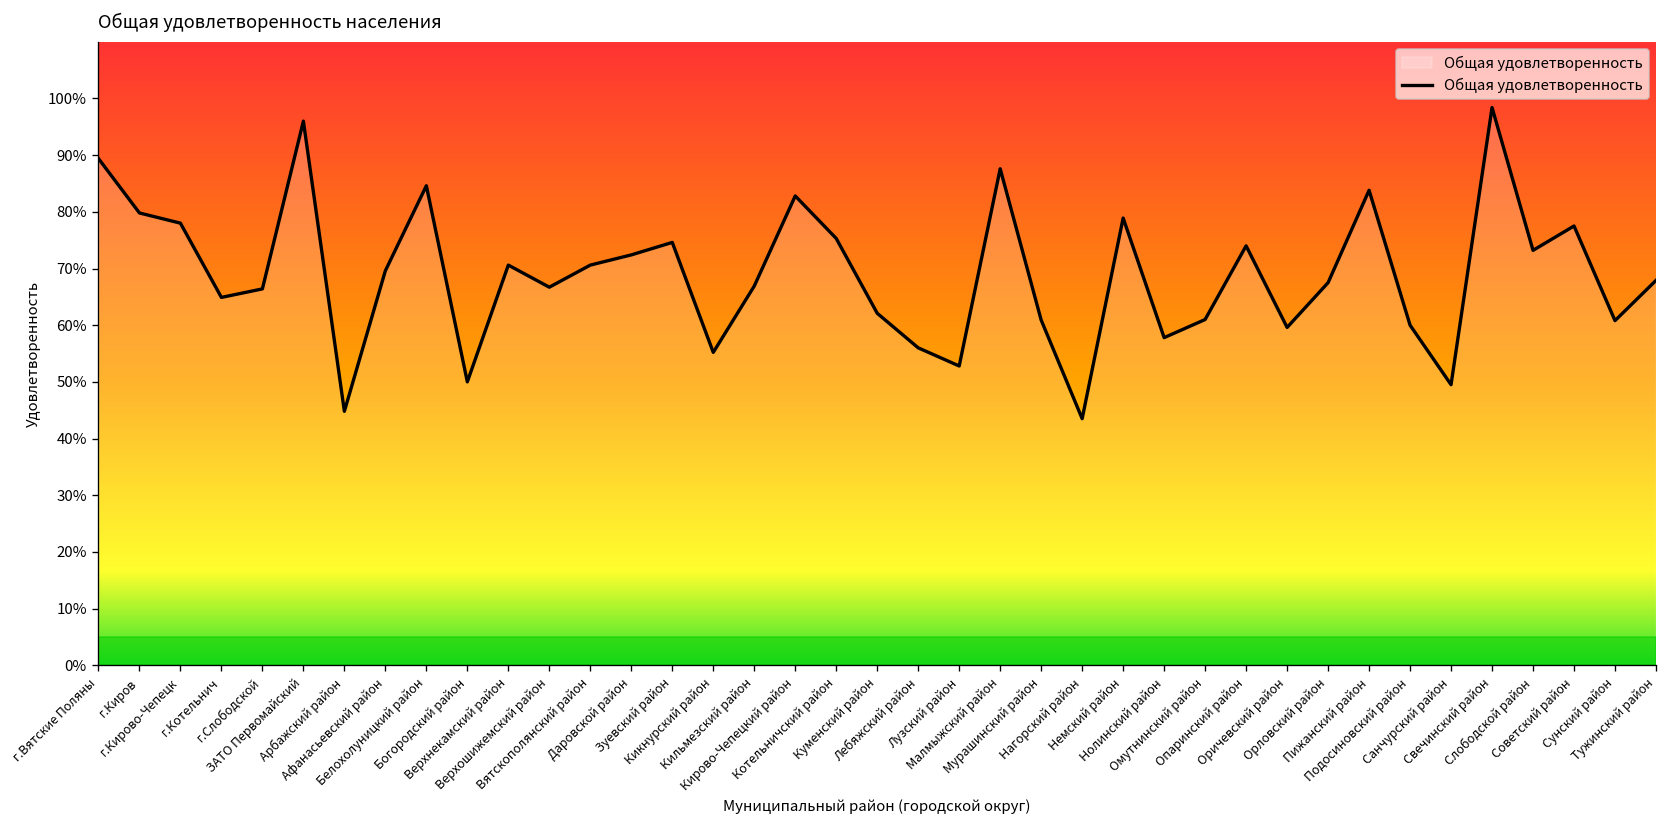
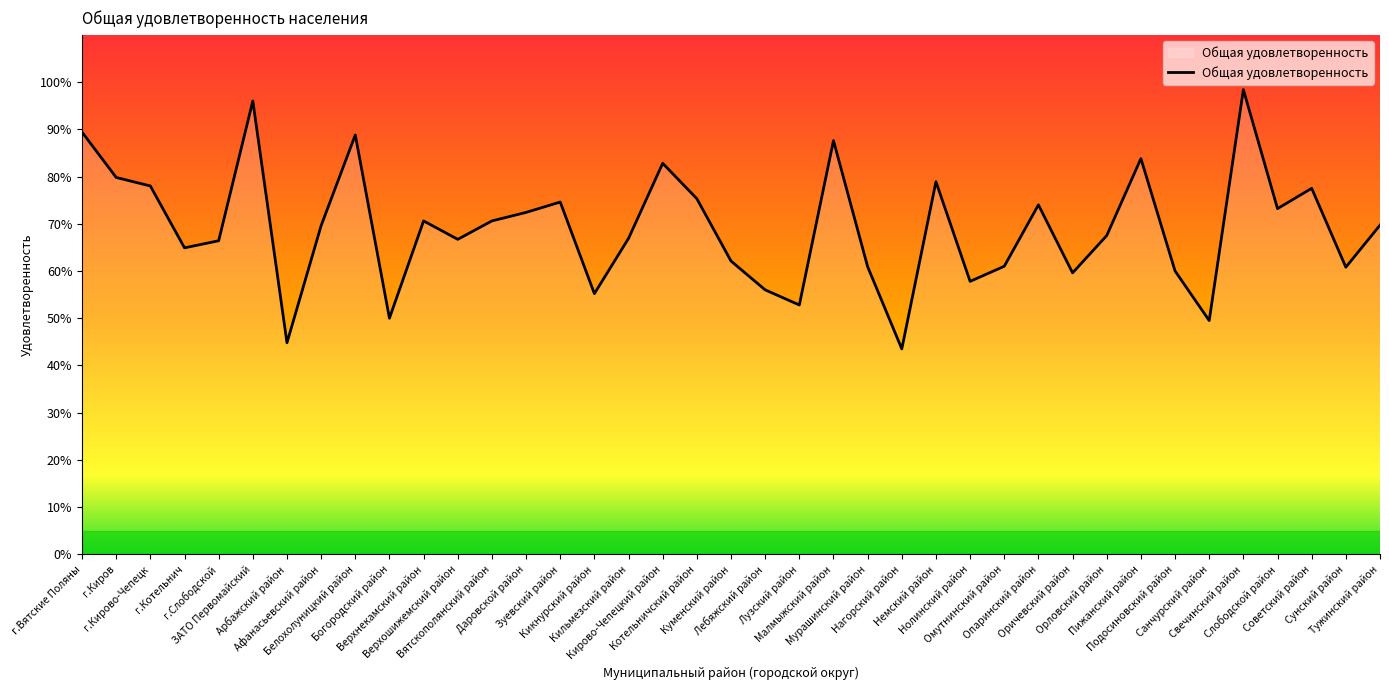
Белохолуницкий район: 85% -> 89%
Тужинский район: 68% -> 70%
